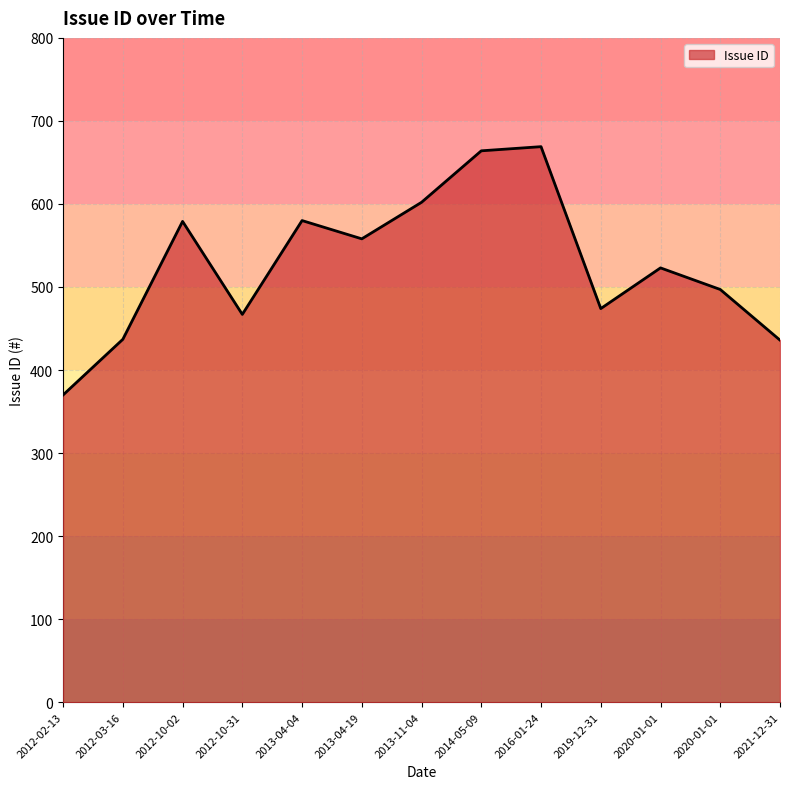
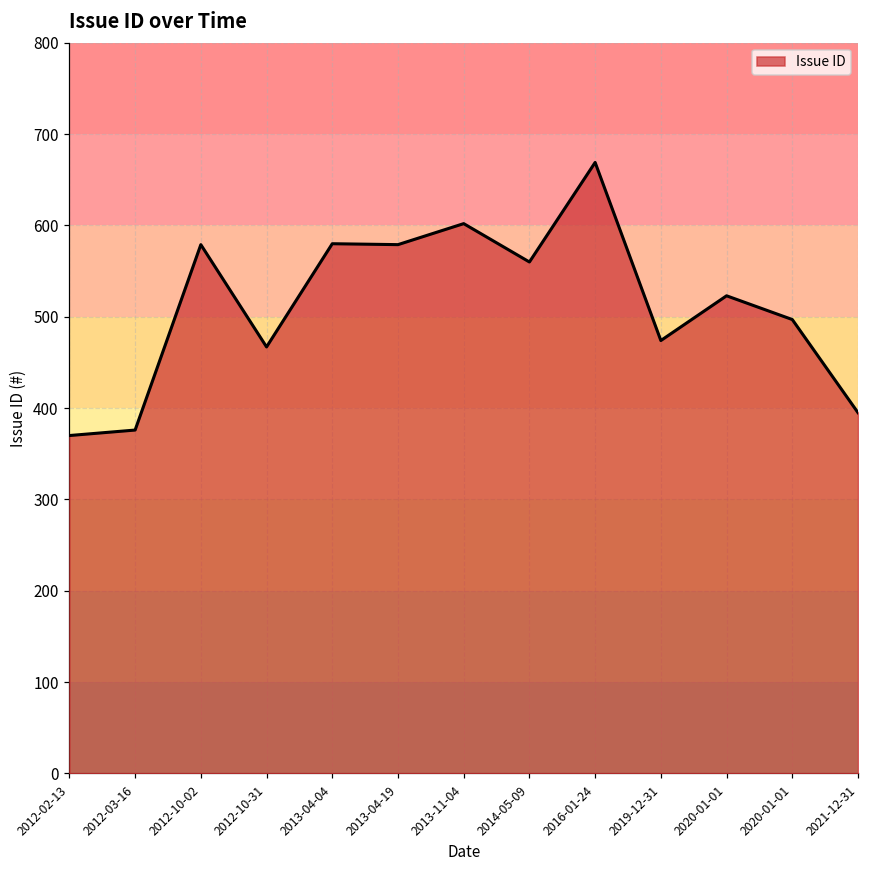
2012-03-16: 440 -> 380
2013-04-19: 560 -> 580
2014-05-09: 660 -> 560
2021-12-31: 440 -> 400
